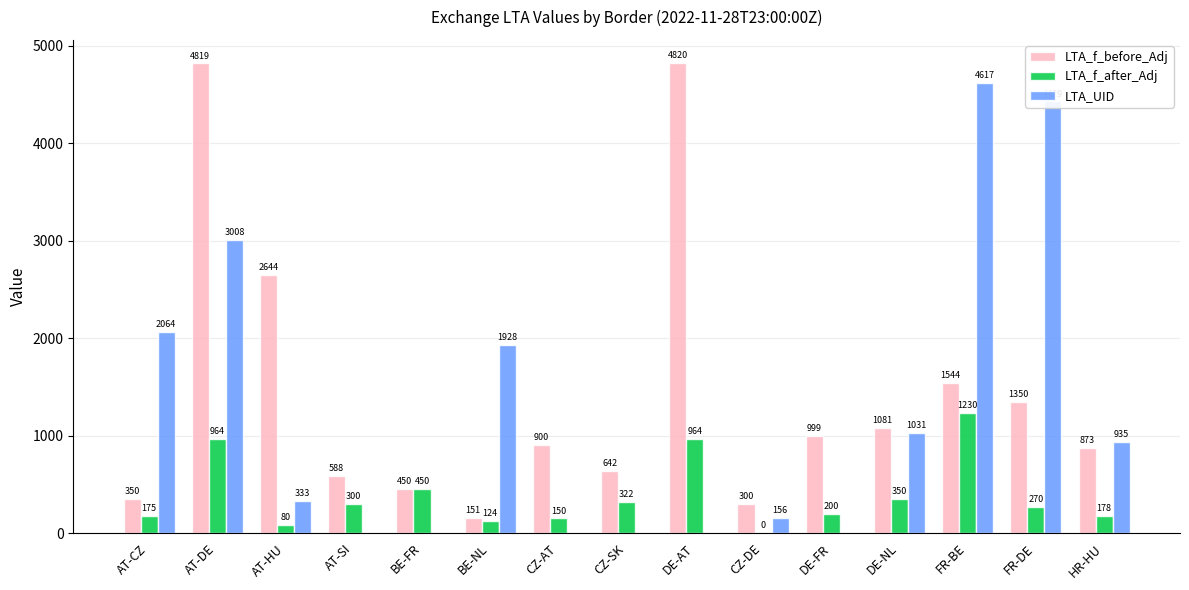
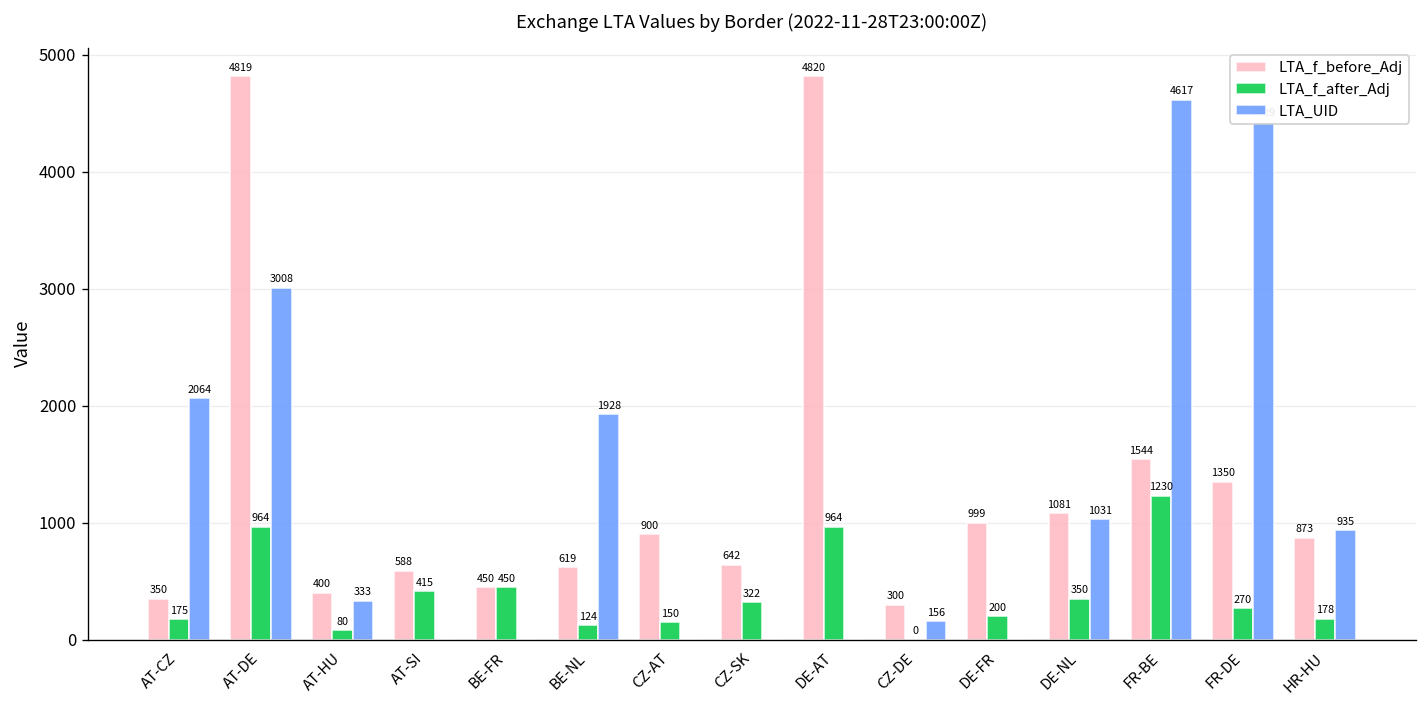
LTA_f_before_Adj, AT-HU: 2644 -> 400
LTA_f_after_Adj, AT-SI: 300 -> 415
LTA_f_before_Adj, BE-NL: 151 -> 619
